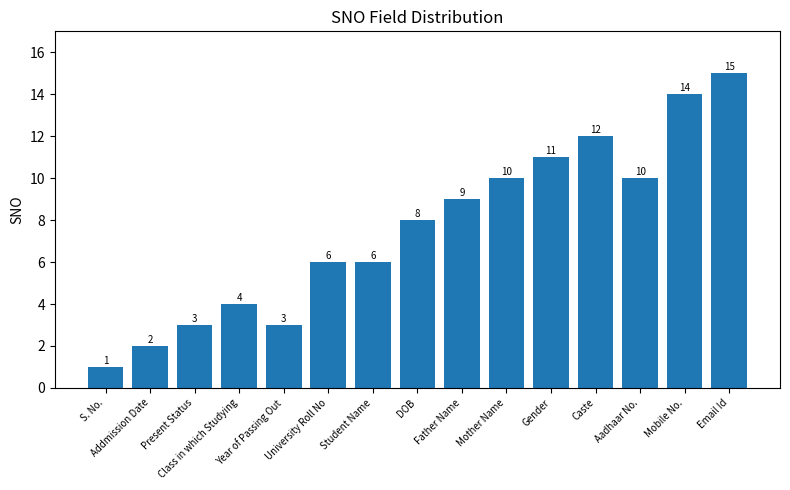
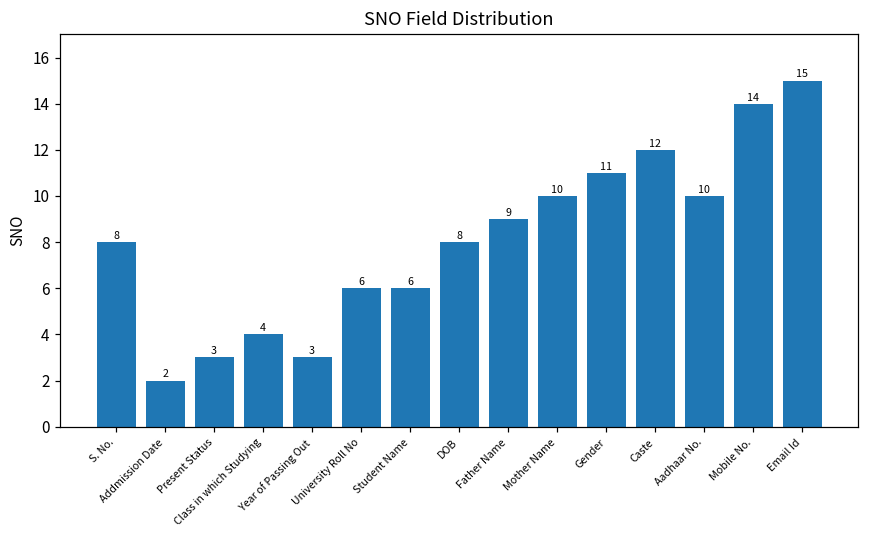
S. No.: 1 -> 8
